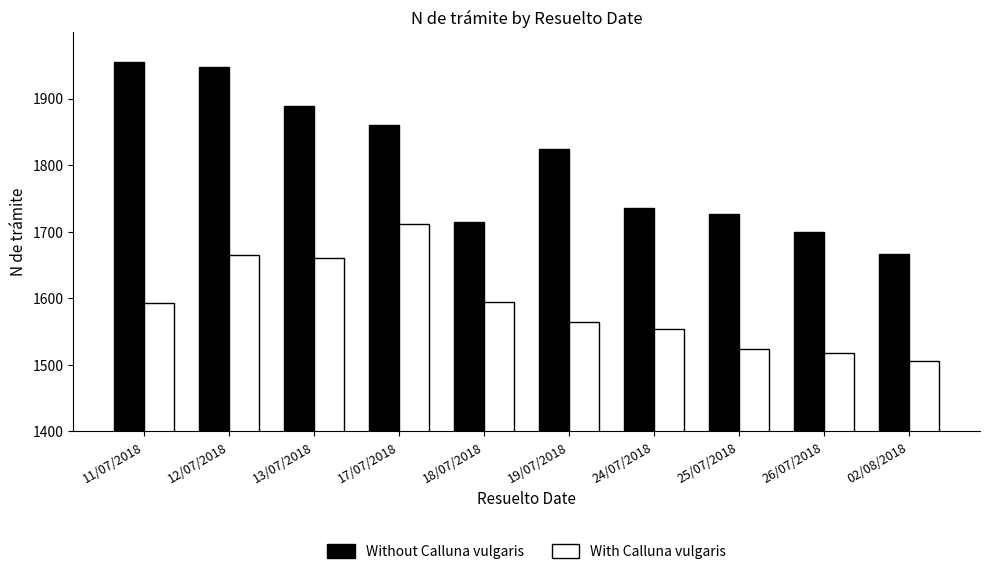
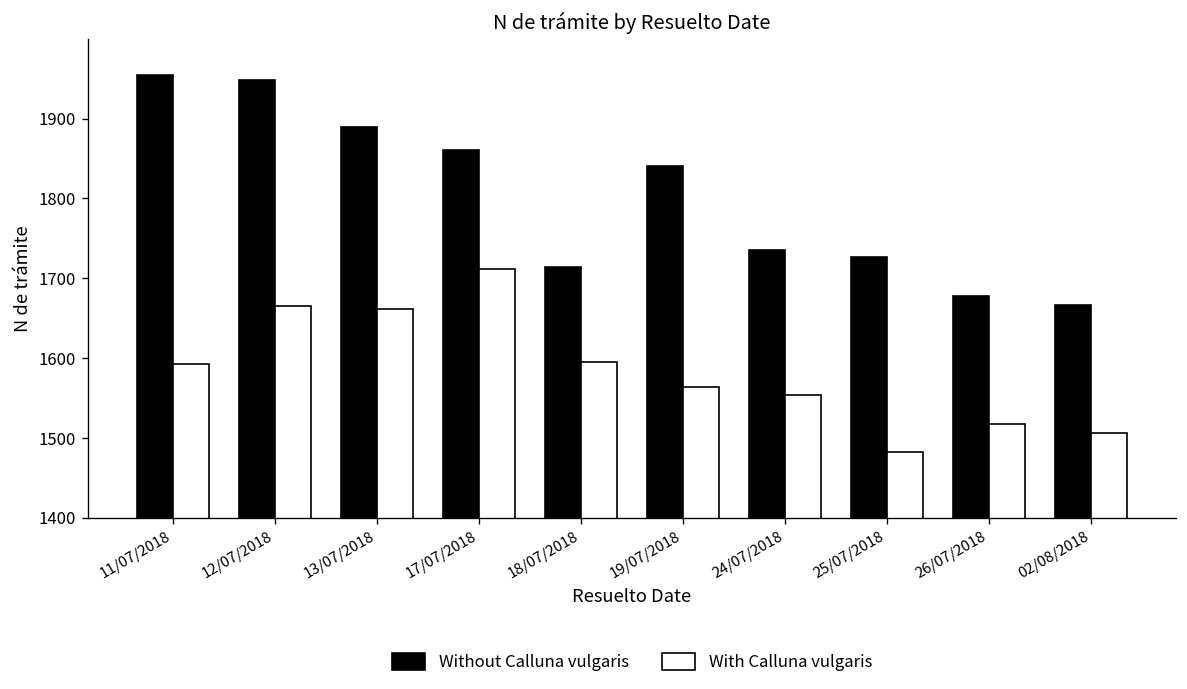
Without Calluna vulgaris, 19/07/2018: 1820 -> 1840
With Calluna vulgaris, 25/07/2018: 1520 -> 1480
Without Calluna vulgaris, 26/07/2018: 1700 -> 1680
